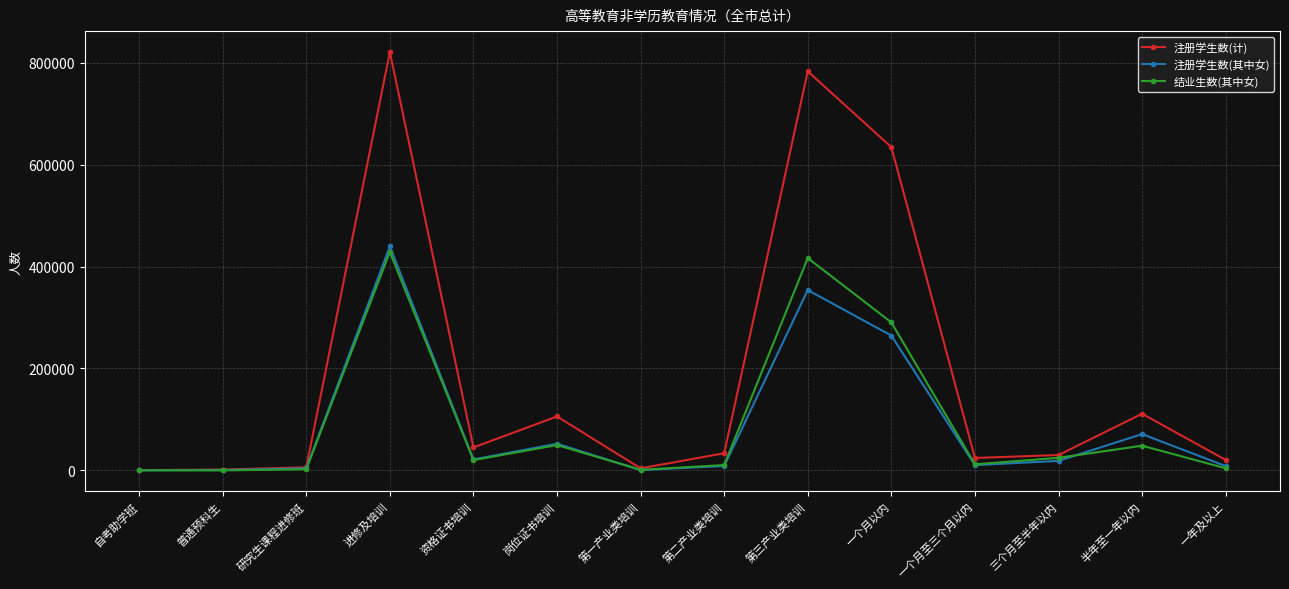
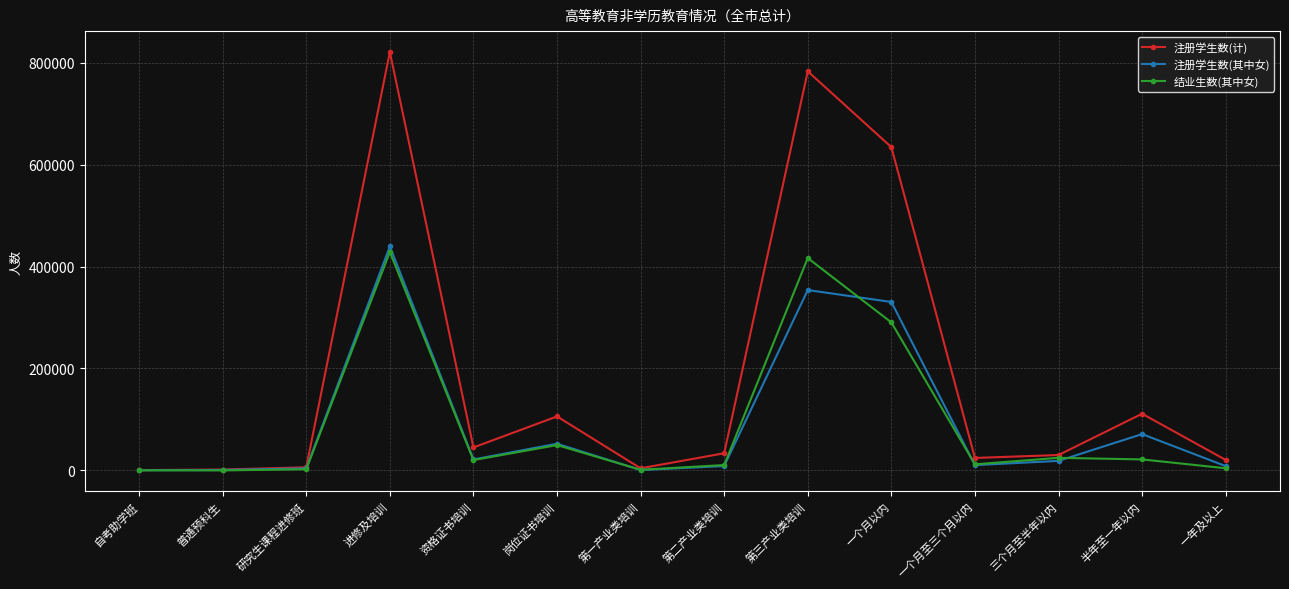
注册学生数(其中女), 一个月以内: 260000 -> 330000
结业生数(其中女), 半年至一年以内: 50000 -> 20000
